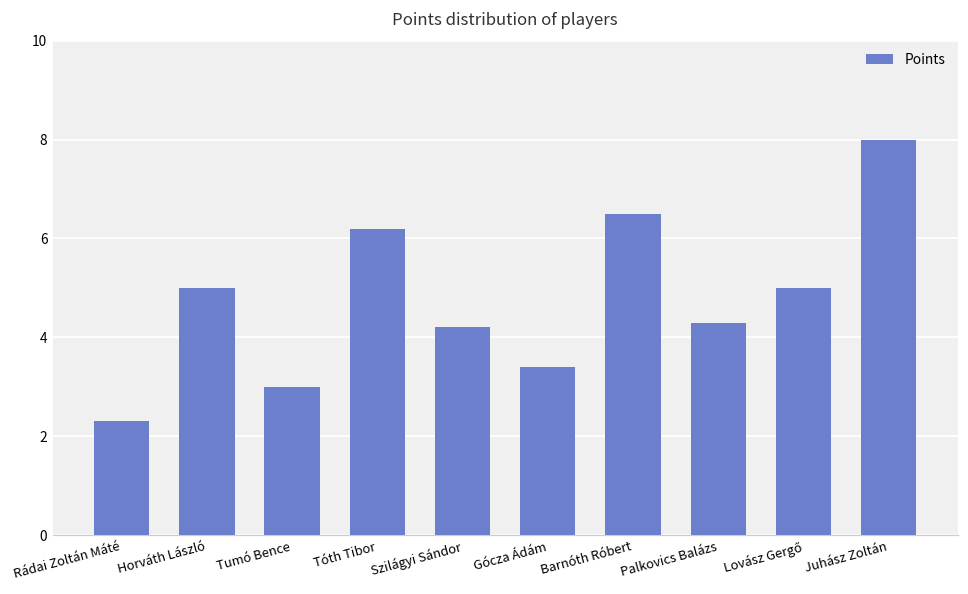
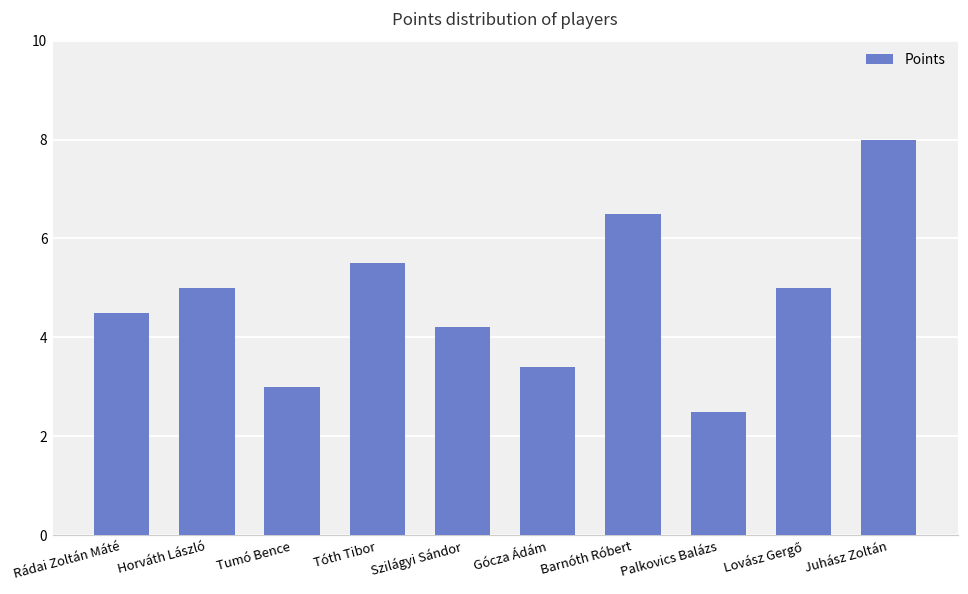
Rádai Zoltán Máté: 2.3 -> 4.5
Tóth Tibor: 6.2 -> 5.5
Palkovics Balázs: 4.3 -> 2.5
